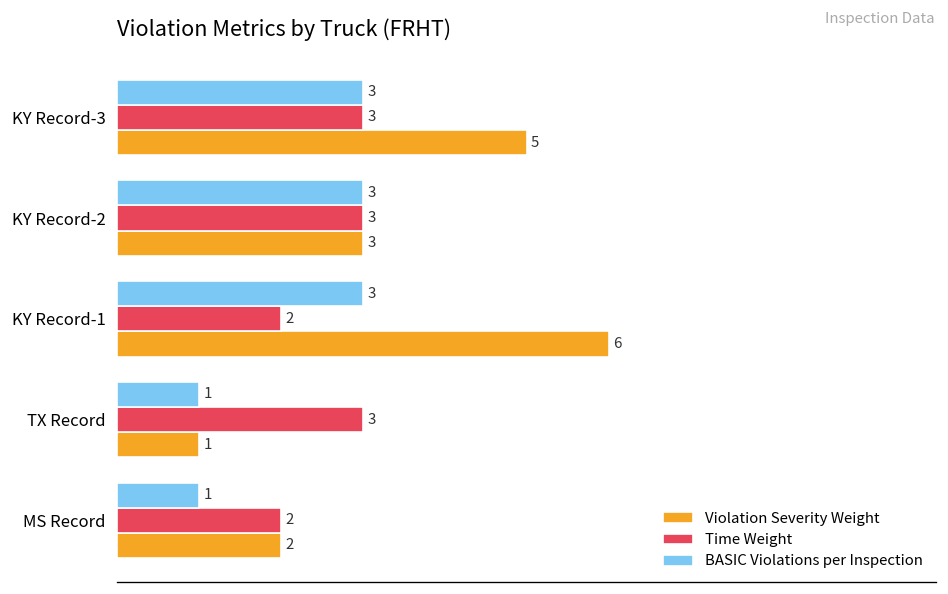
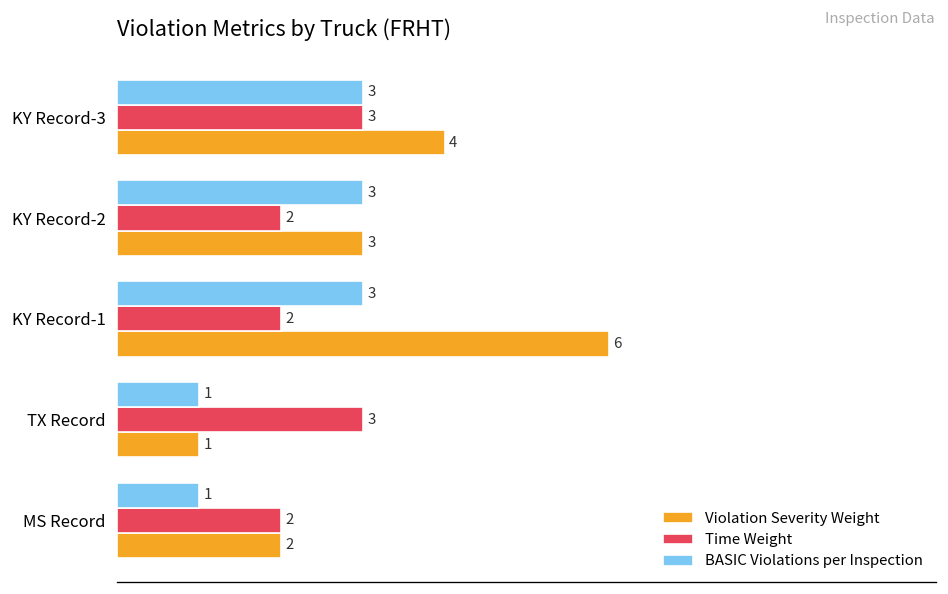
Violation Severity Weight, KY Record-3: 5 -> 4
Time Weight, KY Record-2: 3 -> 2
